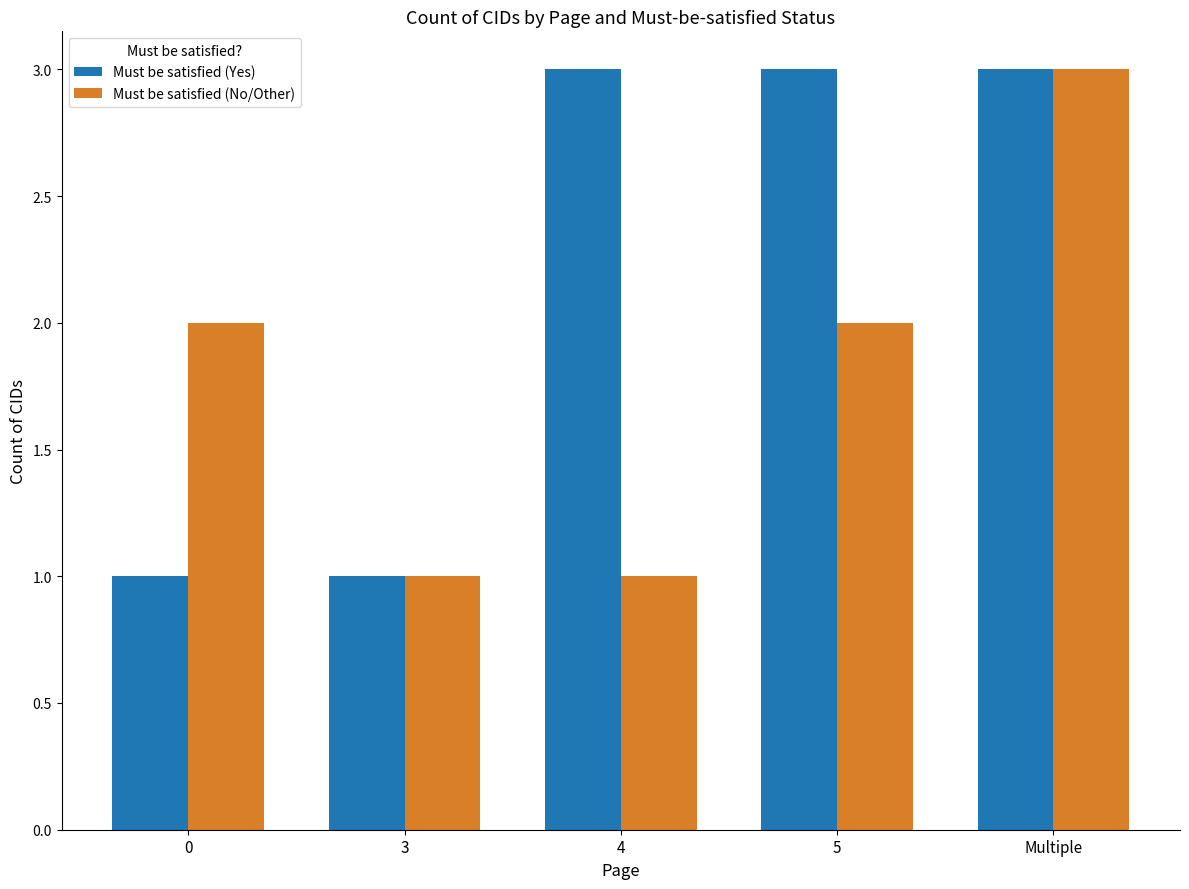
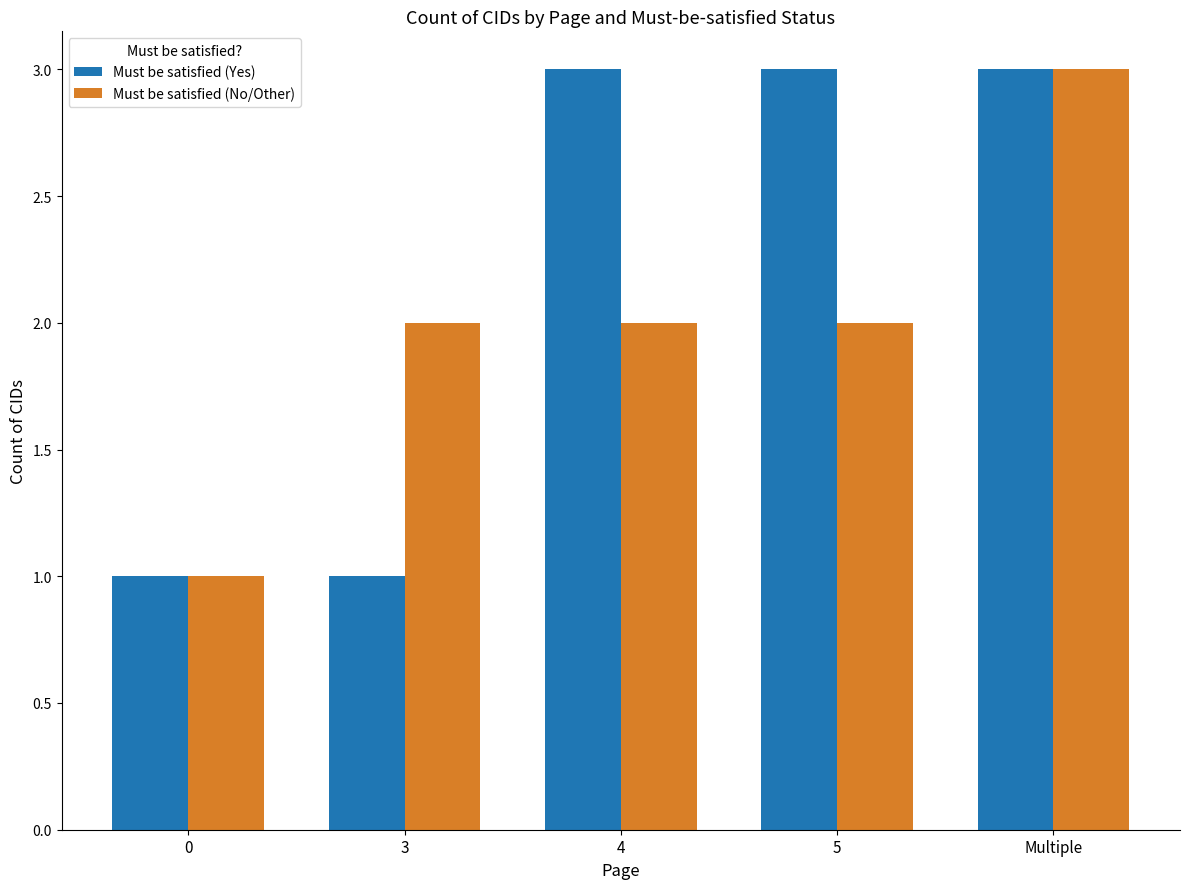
Must be satisfied (No/Other), 0: 2 -> 1
Must be satisfied (No/Other), 3: 1 -> 2
Must be satisfied (No/Other), 4: 1 -> 2
